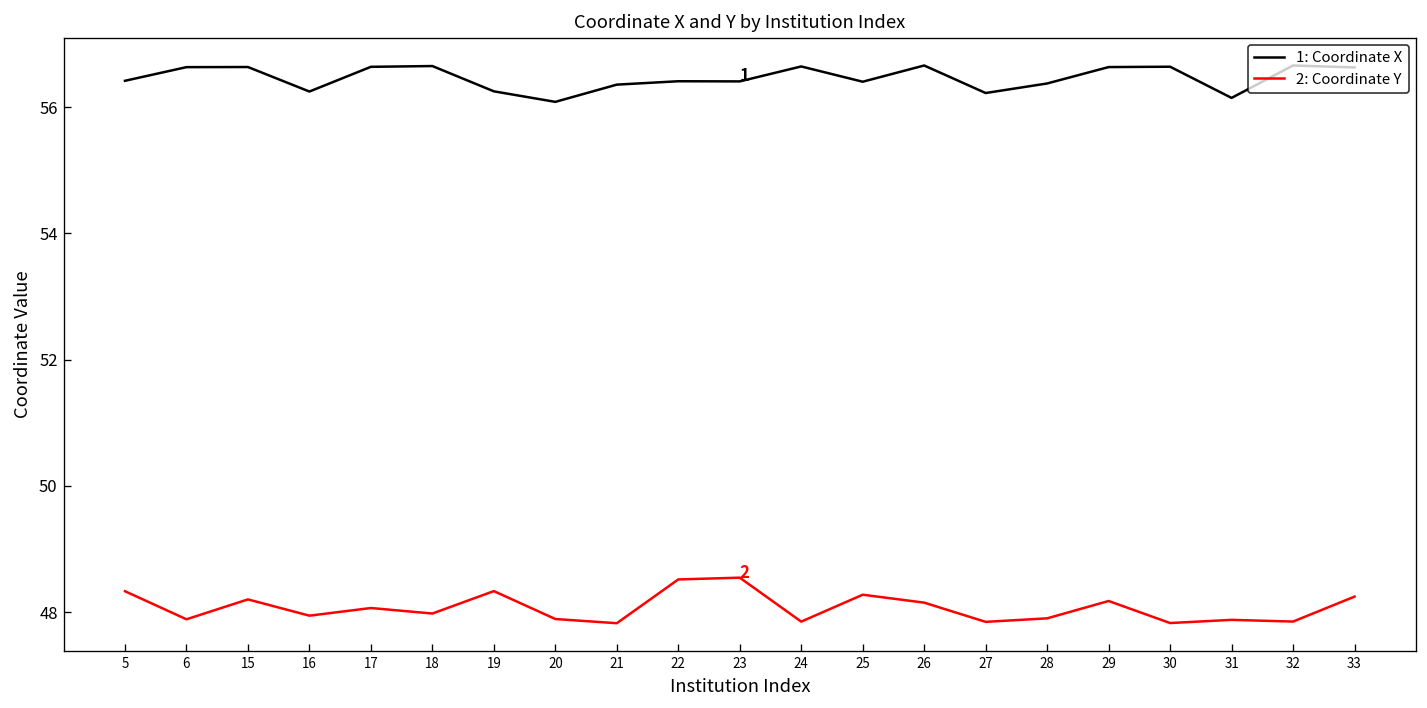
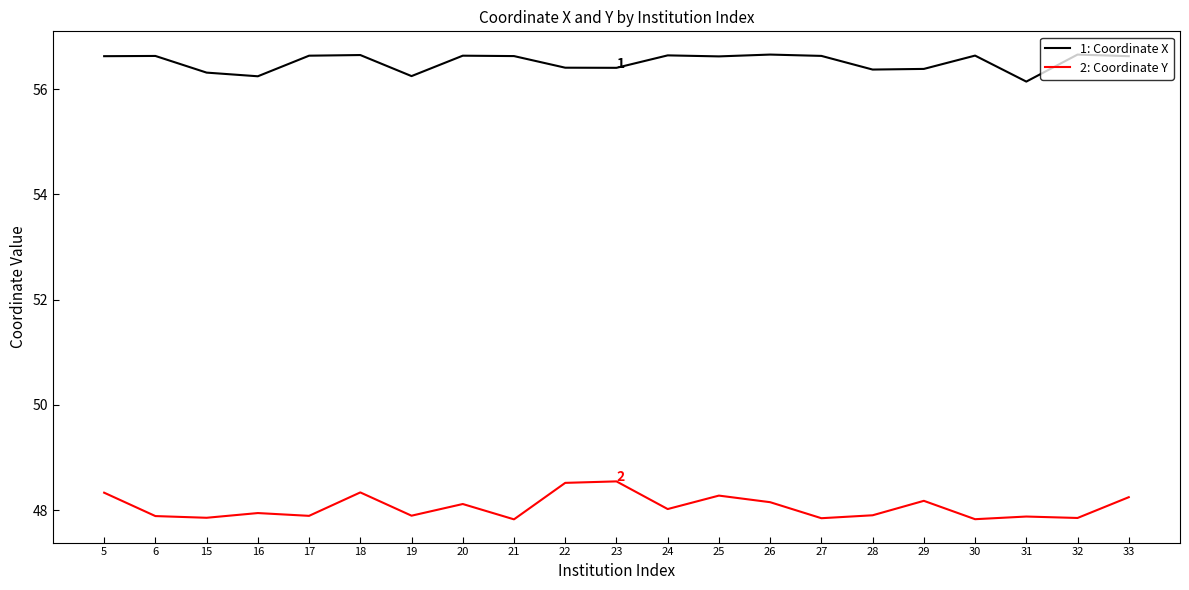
1: Coordinate X, 5: 56.4 -> 56.6
1: Coordinate X, 15: 56.6 -> 56.3
2: Coordinate Y, 15: 48.2 -> 47.9
2: Coordinate Y, 17: 48.1 -> 47.9
2: Coordinate Y, 18: 48.0 -> 48.3
2: Coordinate Y, 19: 48.3 -> 47.9
1: Coordinate X, 20: 56.1 -> 56.6
2: Coordinate Y, 20: 47.9 -> 48.1
1: Coordinate X, 21: 56.4 -> 56.6
2: Coordinate Y, 24: 47.9 -> 48.0
1: Coordinate X, 25: 56.4 -> 56.6
1: Coordinate X, 27: 56.2 -> 56.6
1: Coordinate X, 29: 56.6 -> 56.4
